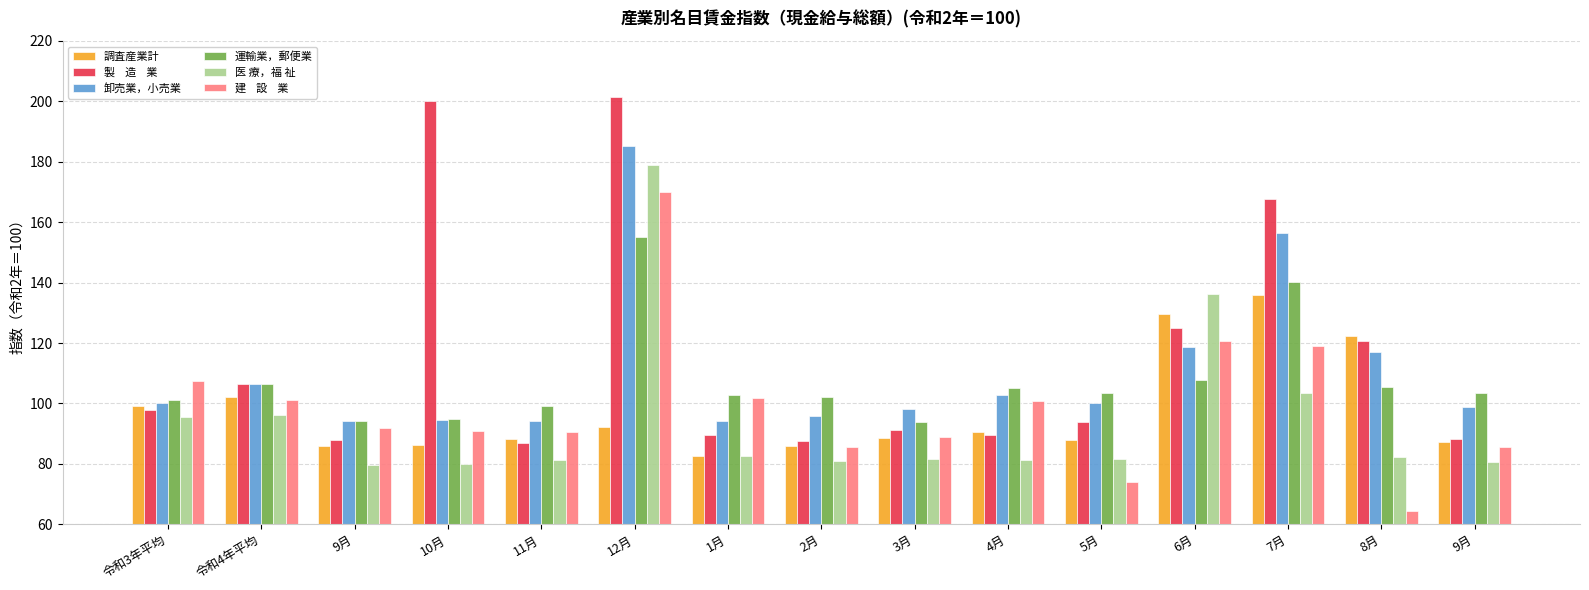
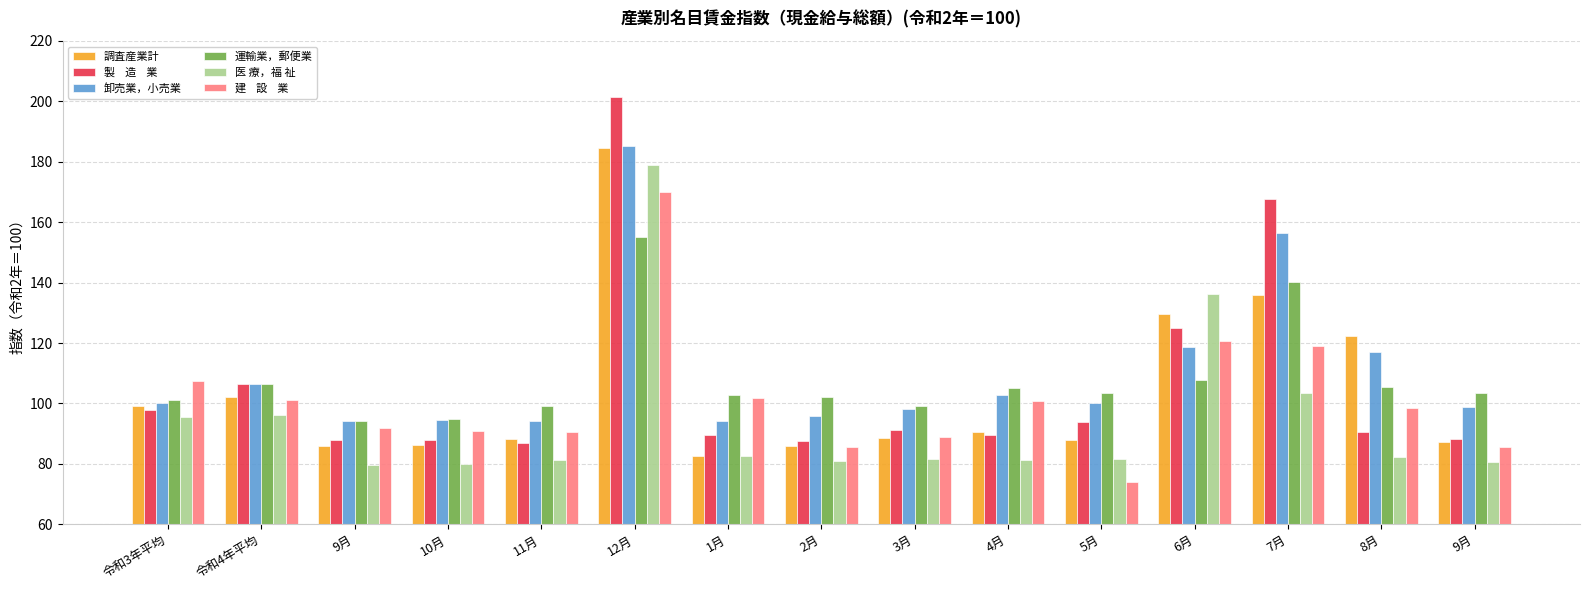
製 造 業, 10月: 200 -> 88
調査産業計, 12月: 92 -> 185
運輸業，郵便業, 3月: 94 -> 99
製 造 業, 8月: 121 -> 91
建 設 業, 8月: 64 -> 98
